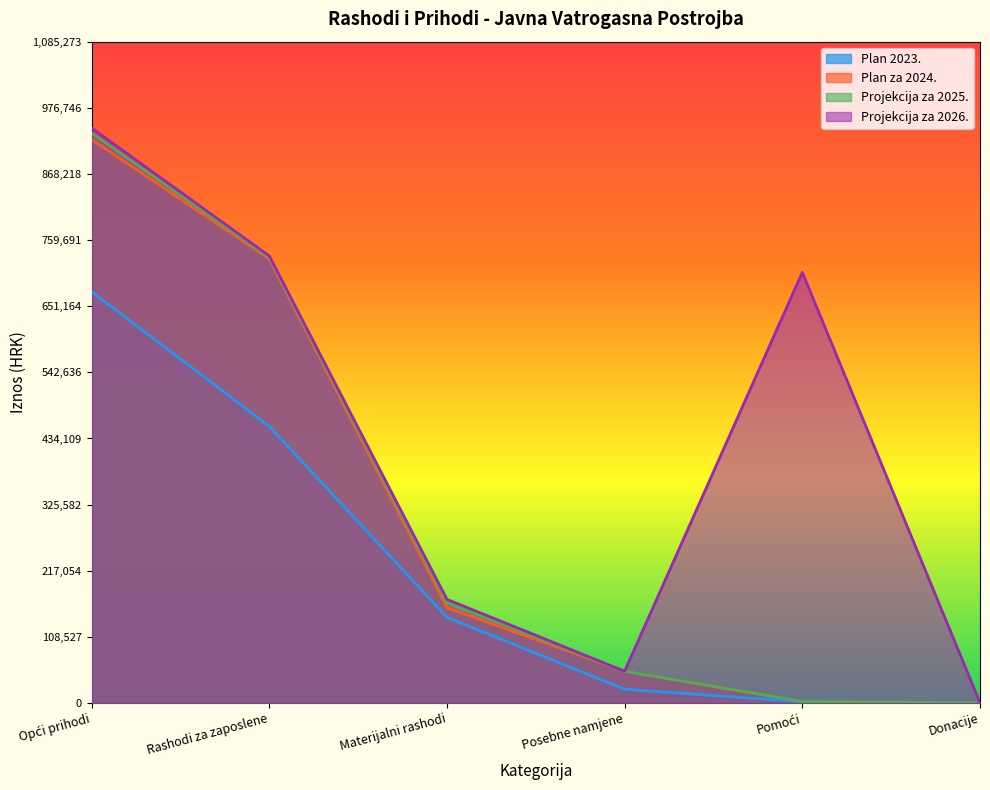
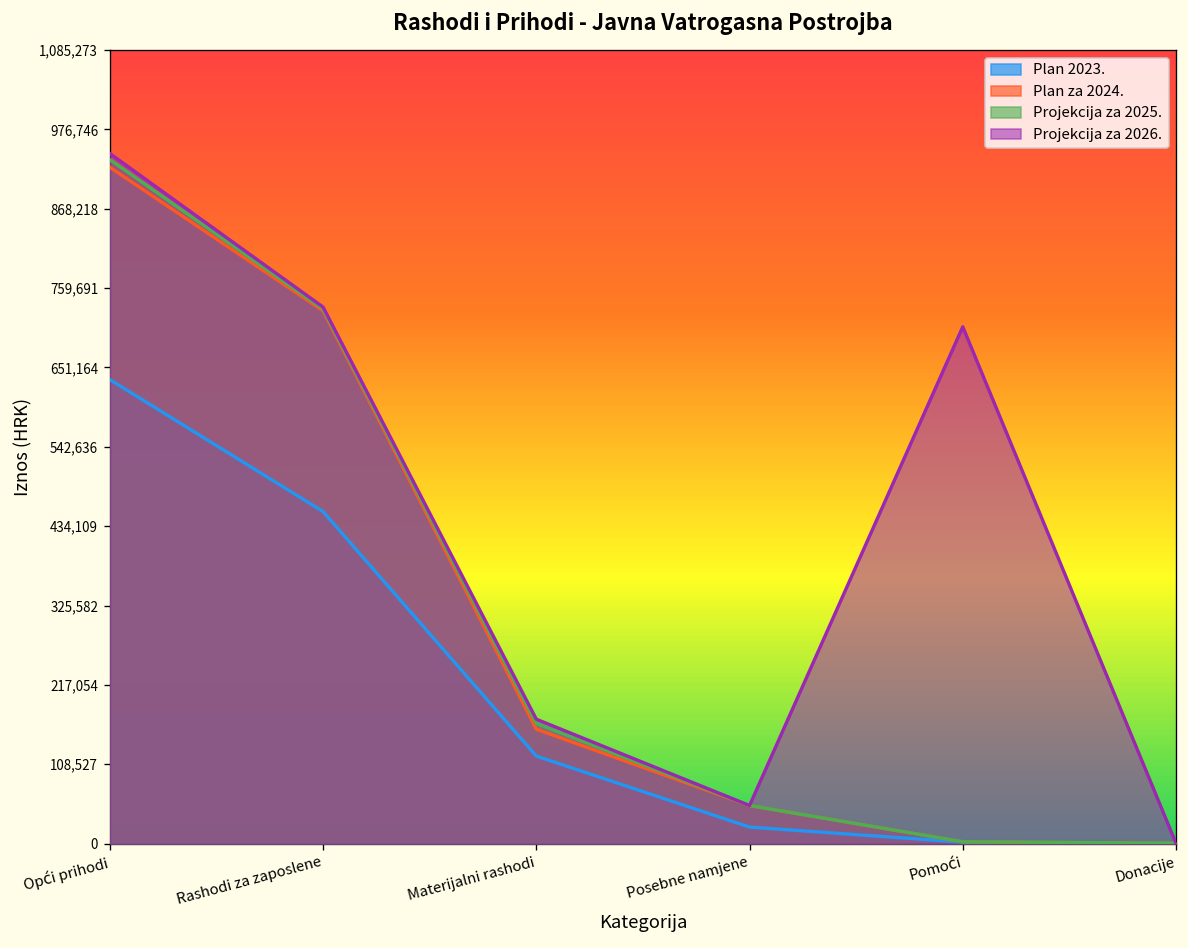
Plan 2023., Opći prihodi: 680,000 -> 630,000
Plan 2023., Materijalni rashodi: 140,000 -> 120,000
